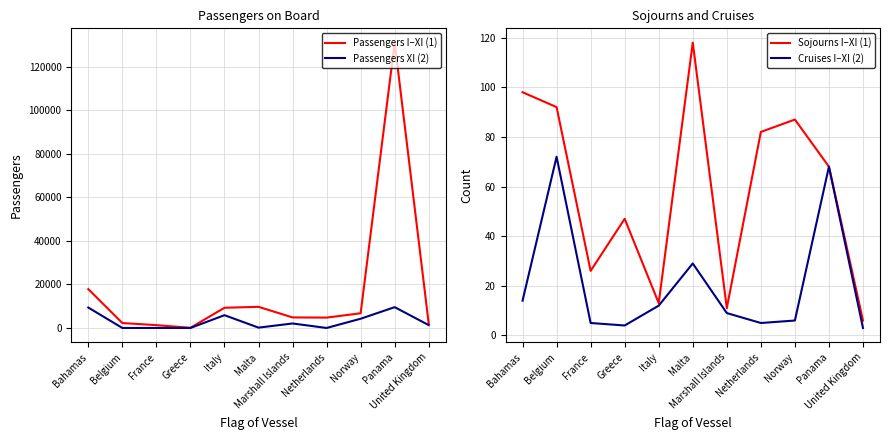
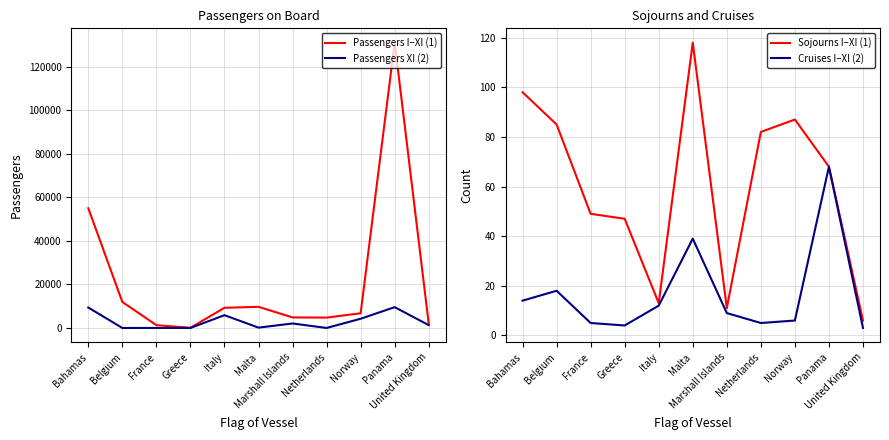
Passengers on Board, Passengers I–XI (1), Bahamas: 18000 -> 55000
Passengers on Board, Passengers I–XI (1), Belgium: 2000 -> 12000
Sojourns and Cruises, Sojourns I–XI (1), Belgium: 92 -> 85
Sojourns and Cruises, Cruises I–XI (2), Belgium: 72 -> 18
Sojourns and Cruises, Sojourns I–XI (1), France: 26 -> 49
Sojourns and Cruises, Cruises I–XI (2), Malta: 29 -> 39
